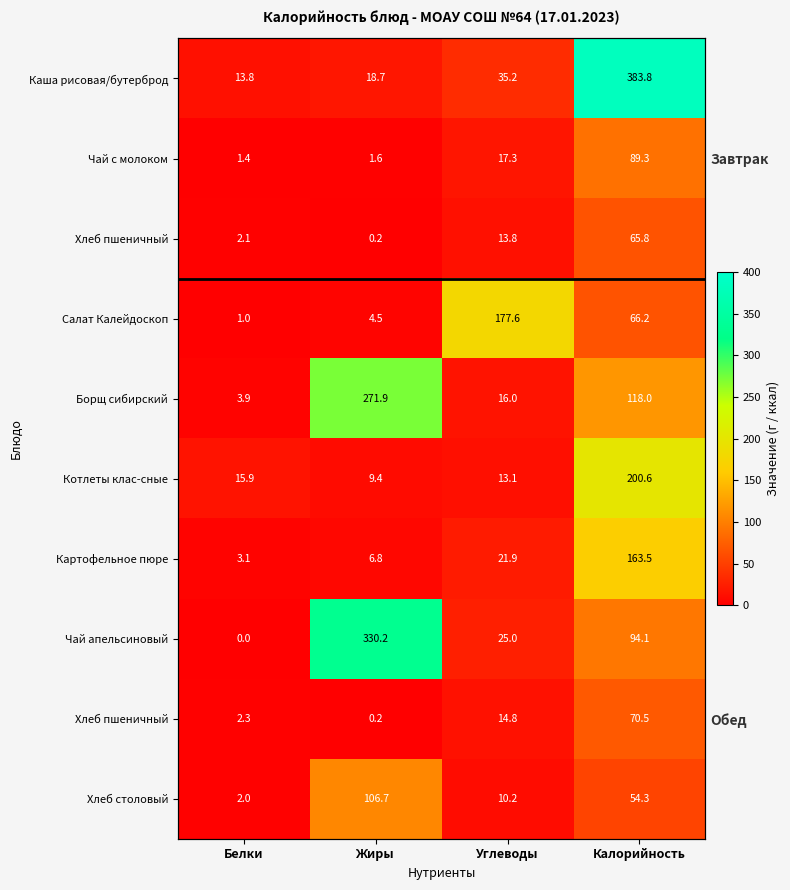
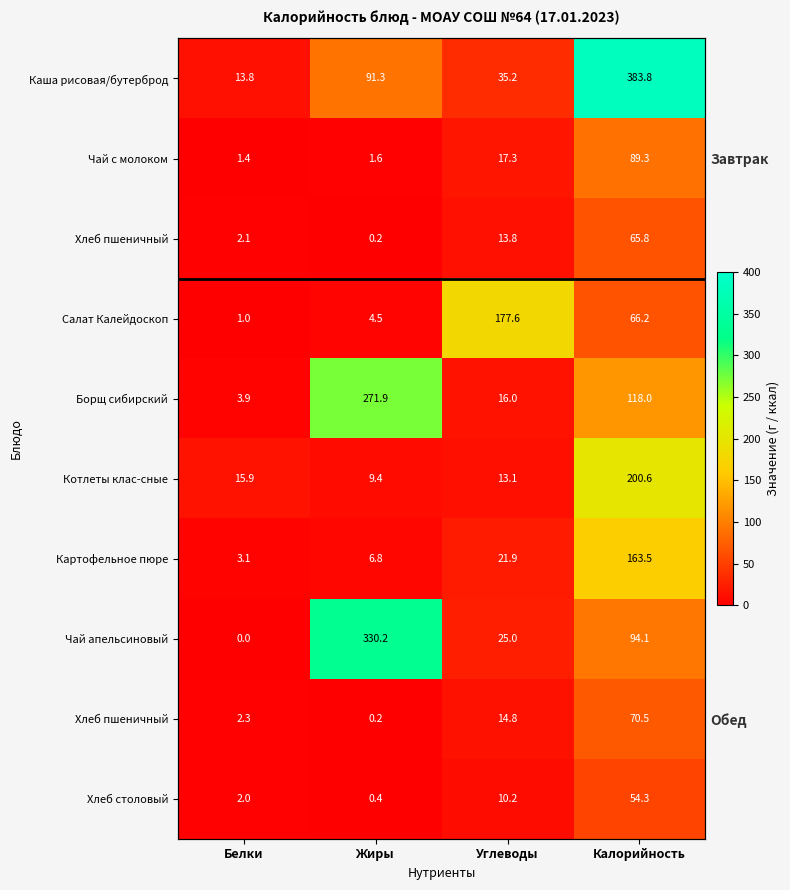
Каша рисовая/бутерброд, Жиры: 18.7 -> 91.3
Хлеб столовый, Жиры: 106.7 -> 0.4
